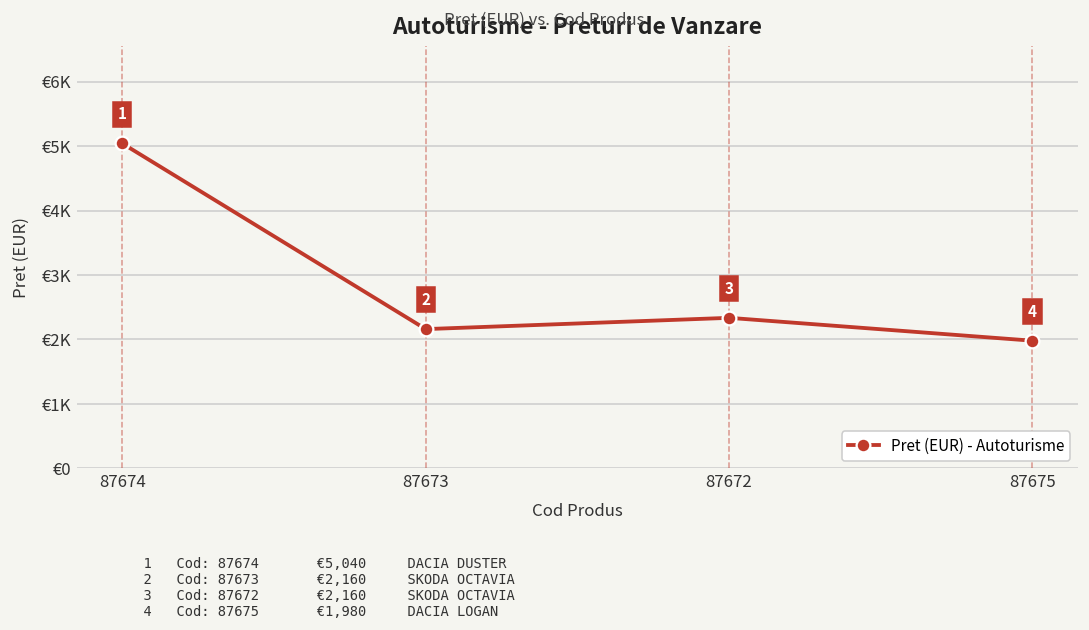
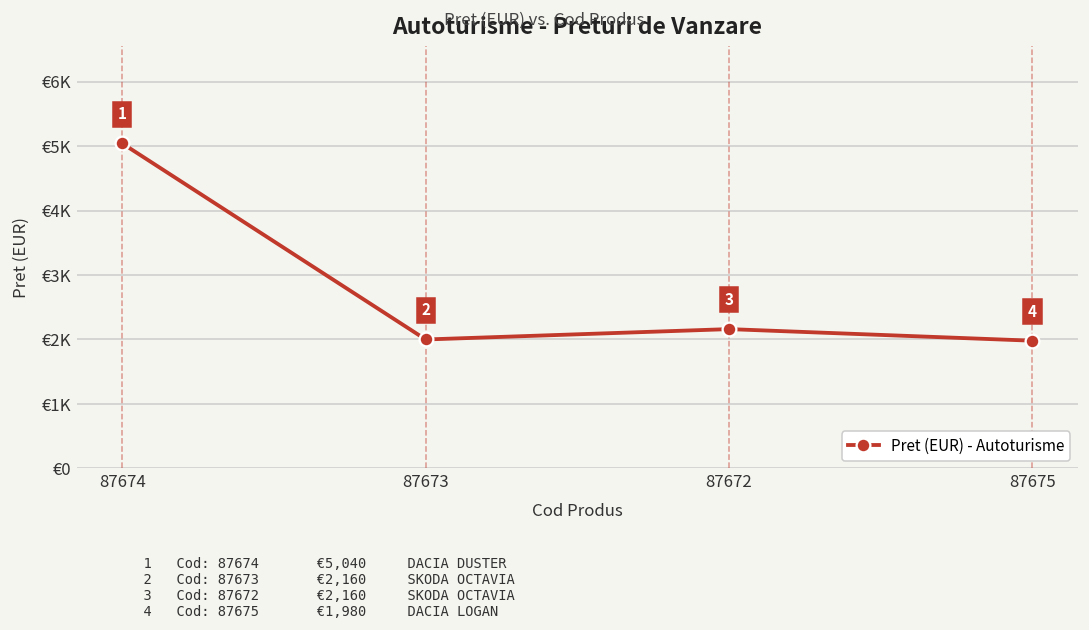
87673: €2200 -> €2000
87672: €2300 -> €2200
